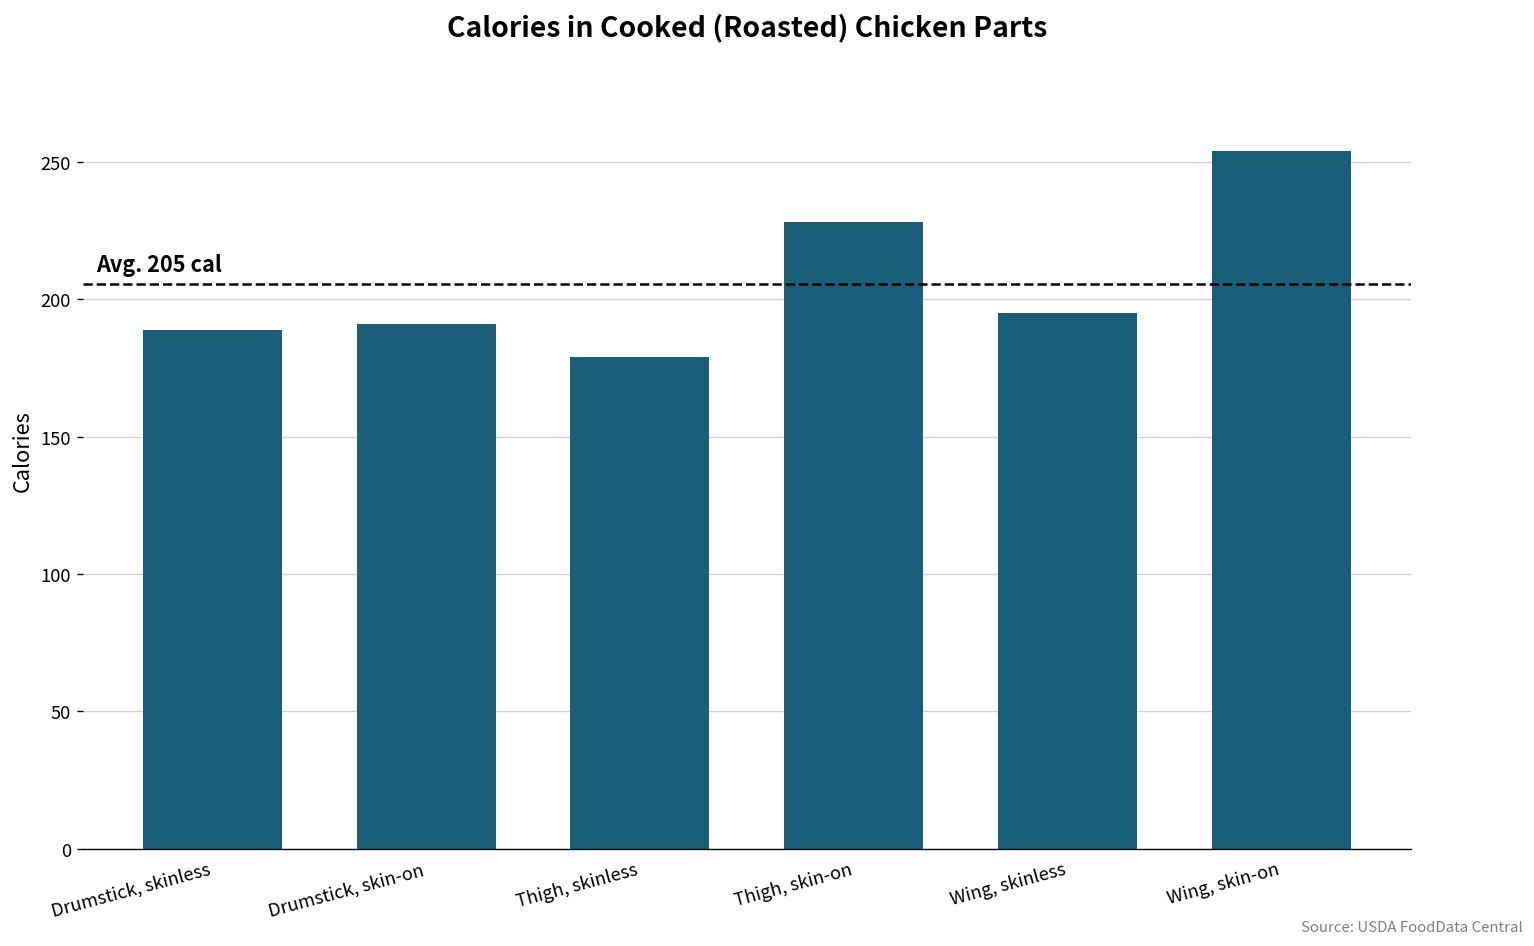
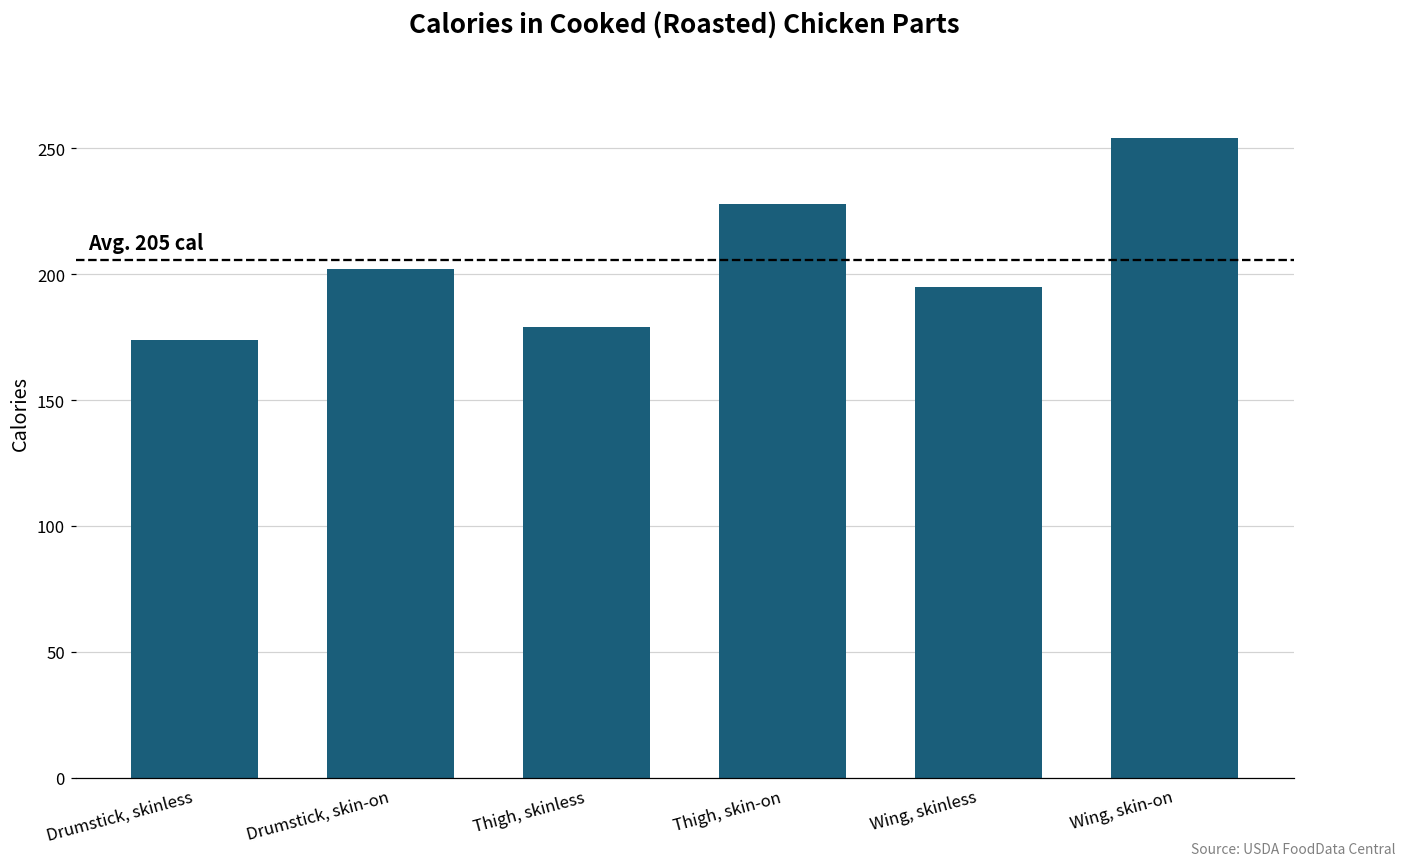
Drumstick, skinless: 189 -> 174
Drumstick, skin-on: 191 -> 202
